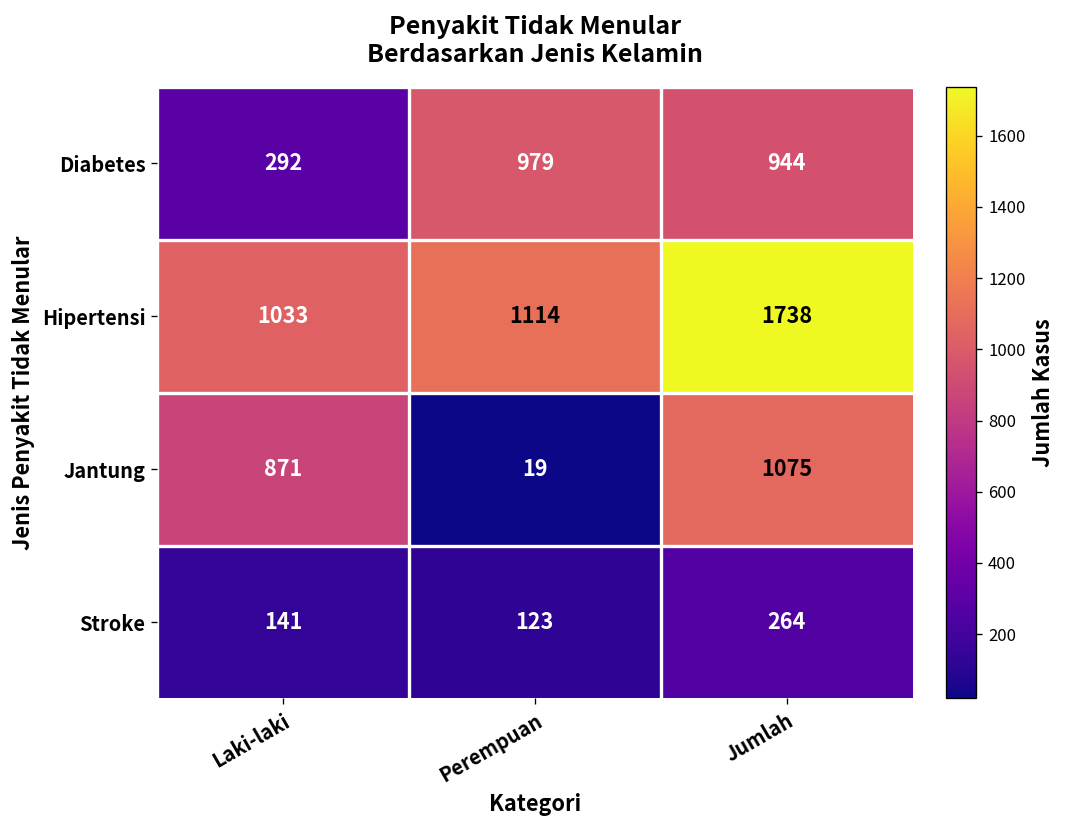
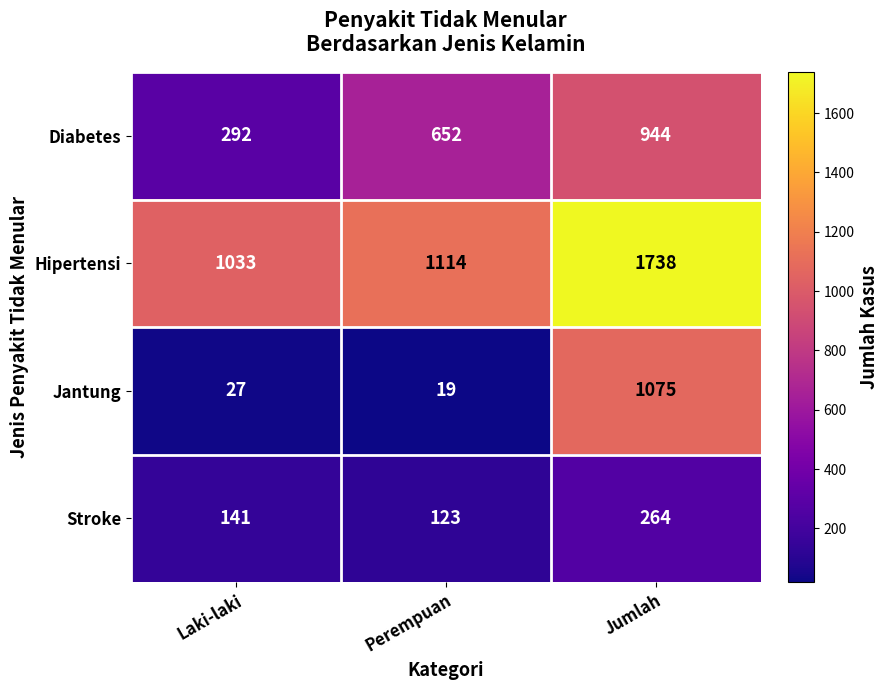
Diabetes, Perempuan: 979 -> 652
Jantung, Laki-laki: 871 -> 27
